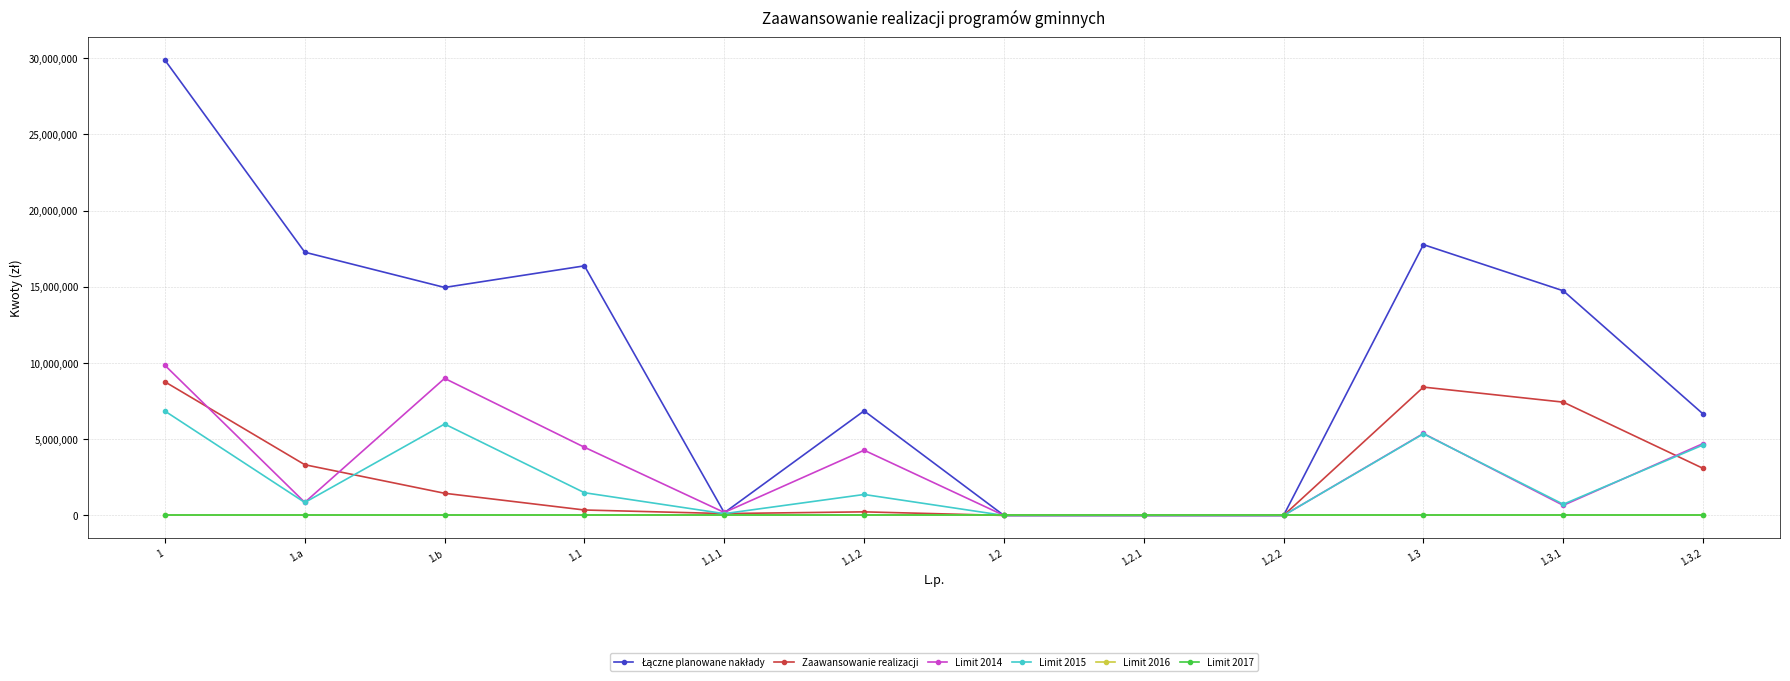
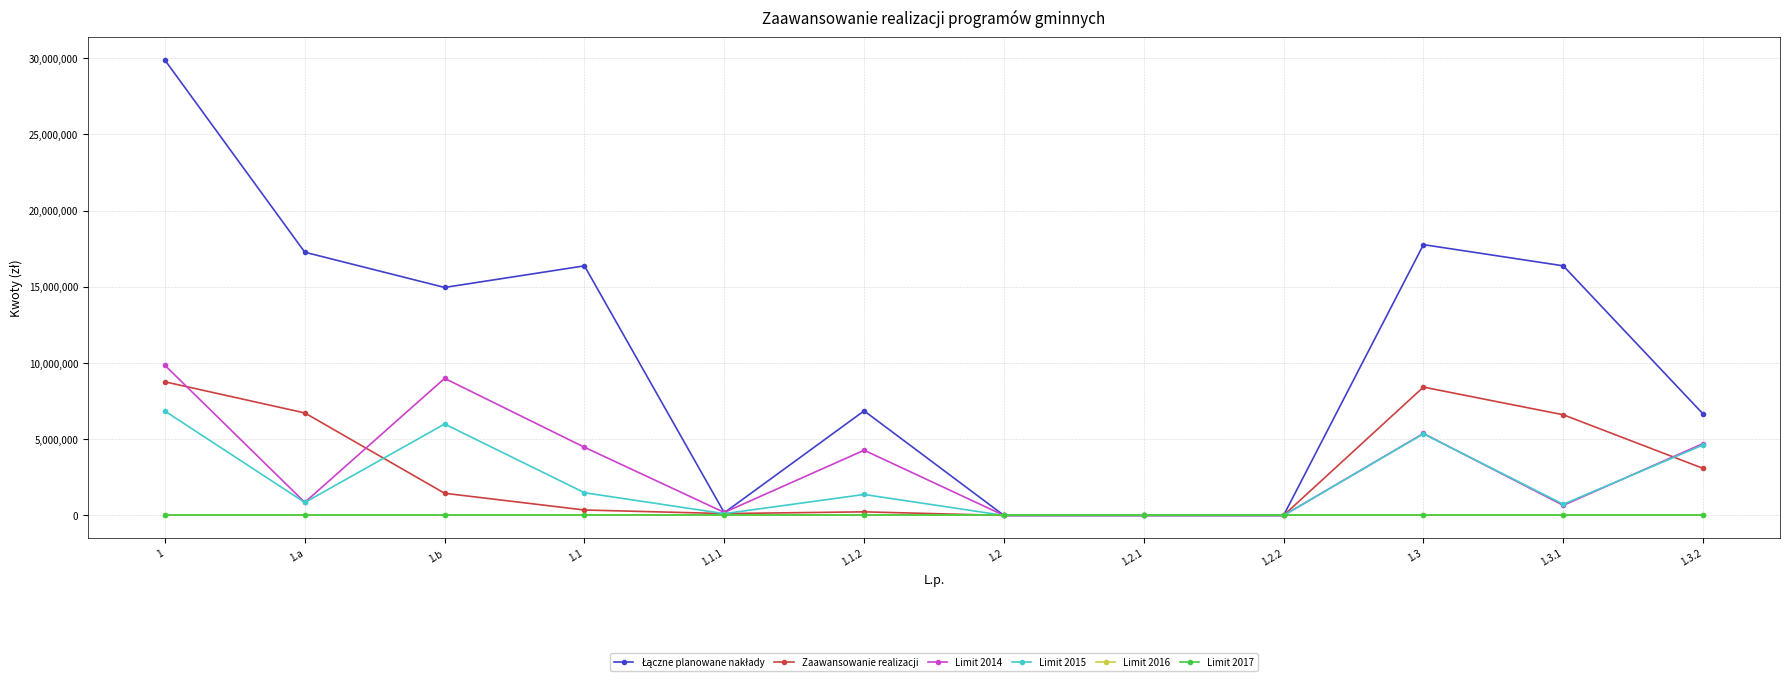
Zaawansowanie realizacji, 1.a: 3,300,000 -> 6,700,000
Łączne planowane nakłady, 1.3.1: 14,700,000 -> 16,400,000
Zaawansowanie realizacji, 1.3.1: 7,400,000 -> 6,600,000
